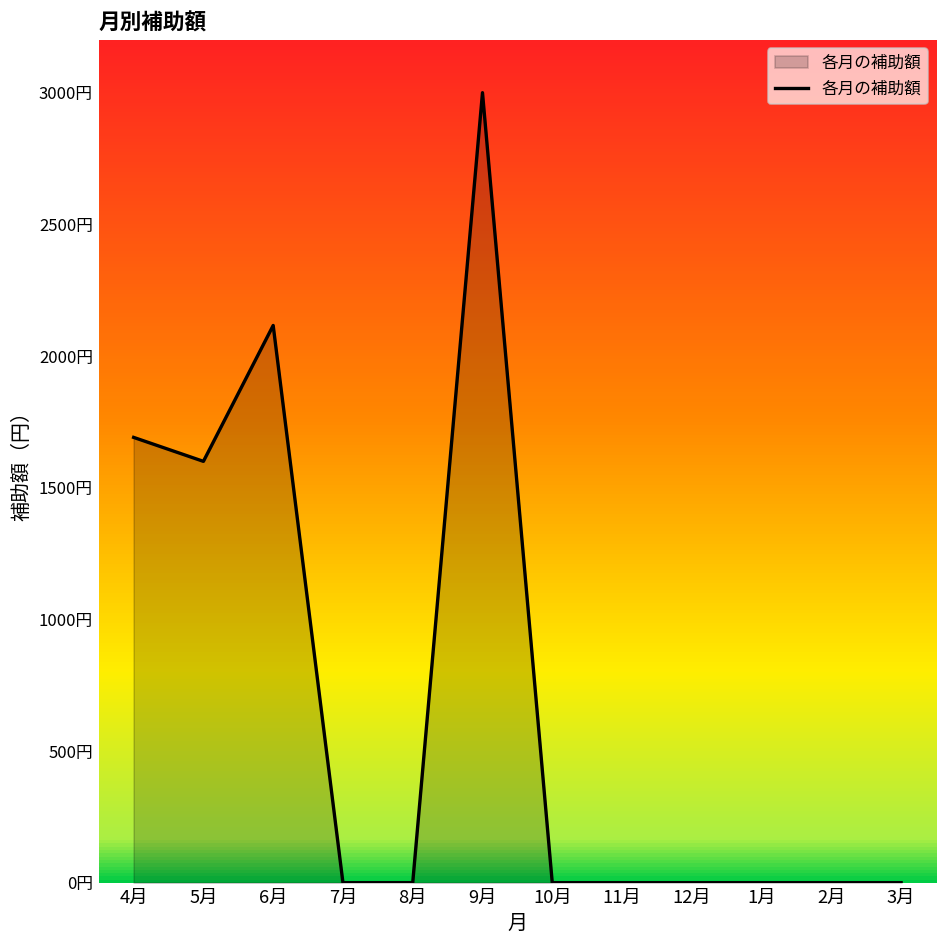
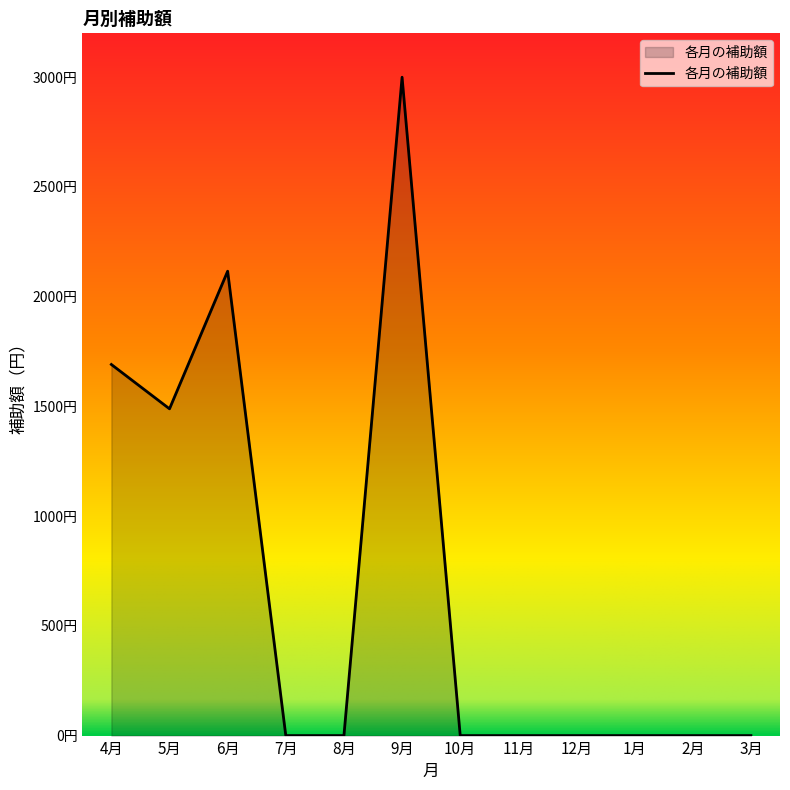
5月: 1600円 -> 1490円
